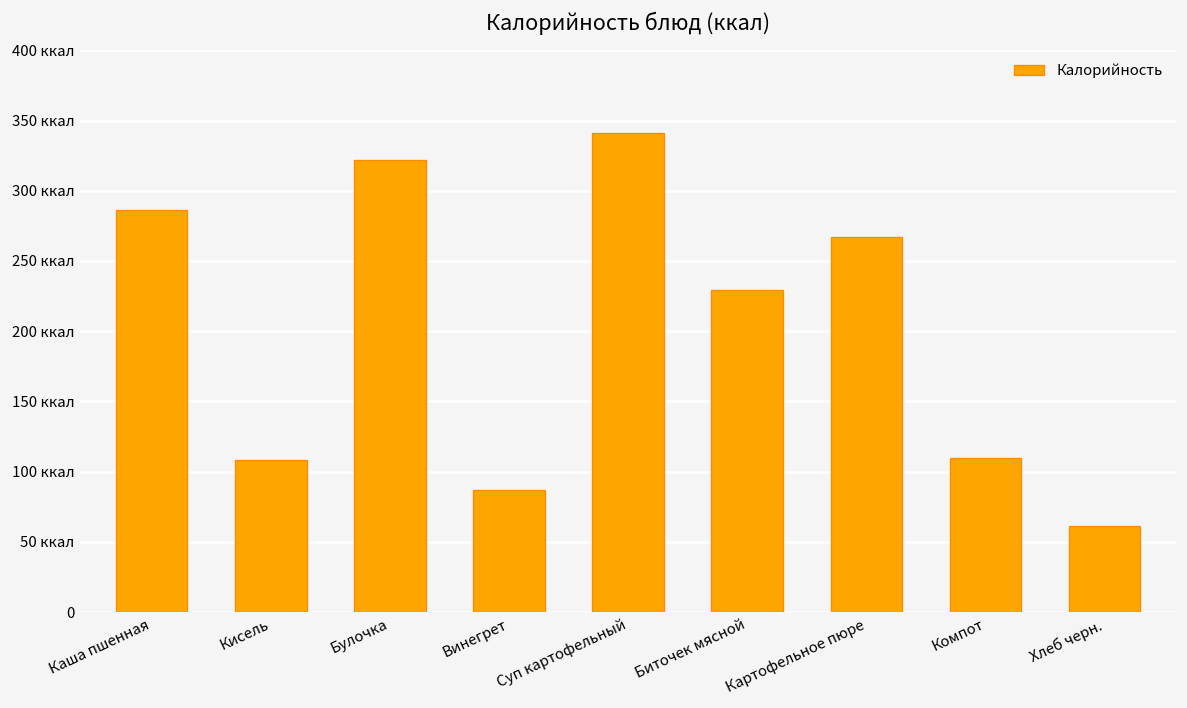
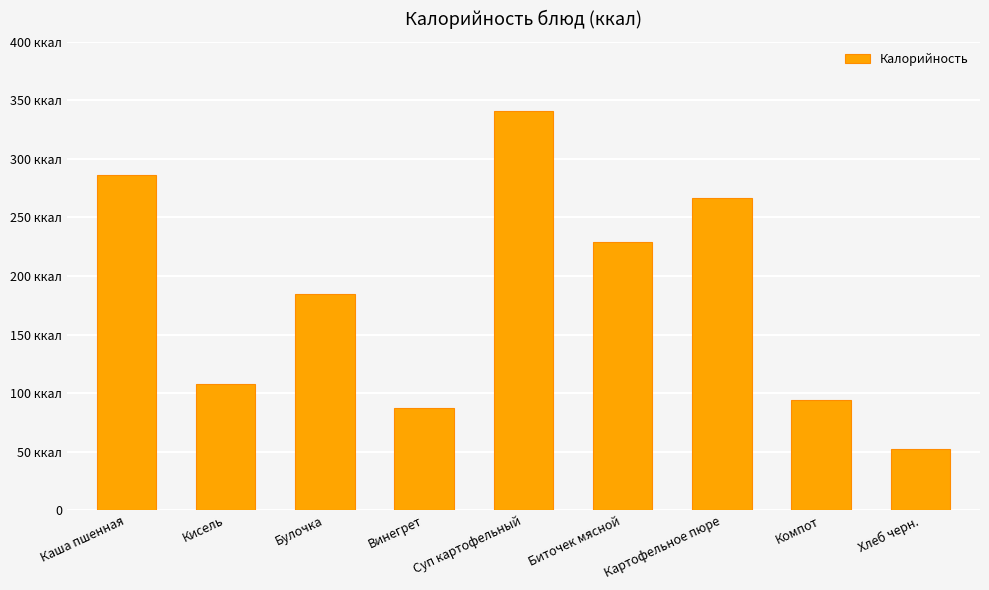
Булочка: 322 ккал -> 185 ккал
Компот: 110 ккал -> 94 ккал
Хлеб черн.: 61 ккал -> 52 ккал
